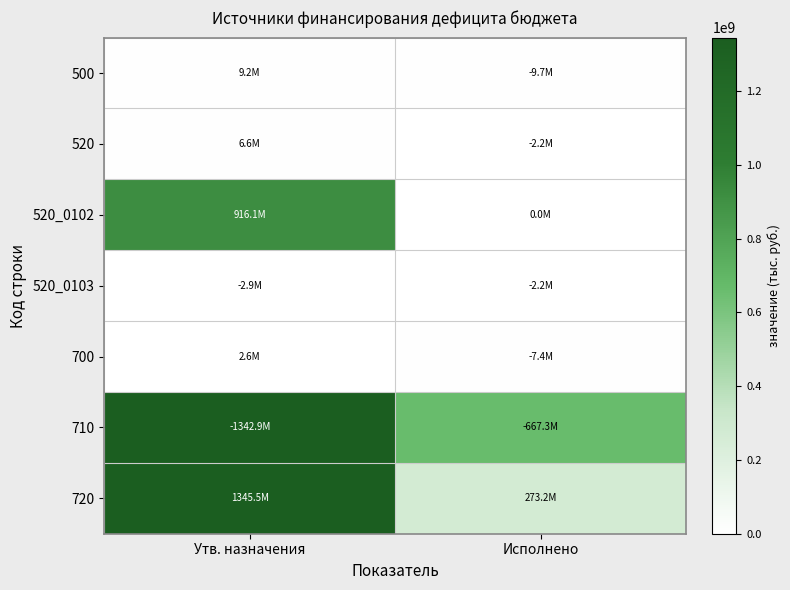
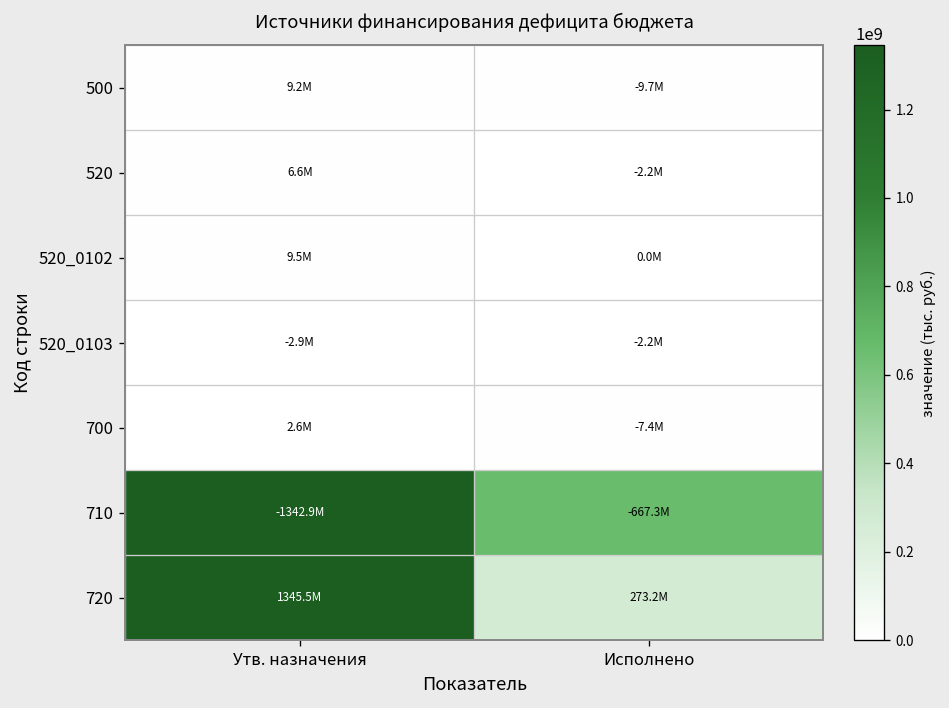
520_0102, Утв. назначения: 916.1M -> 9.5M
